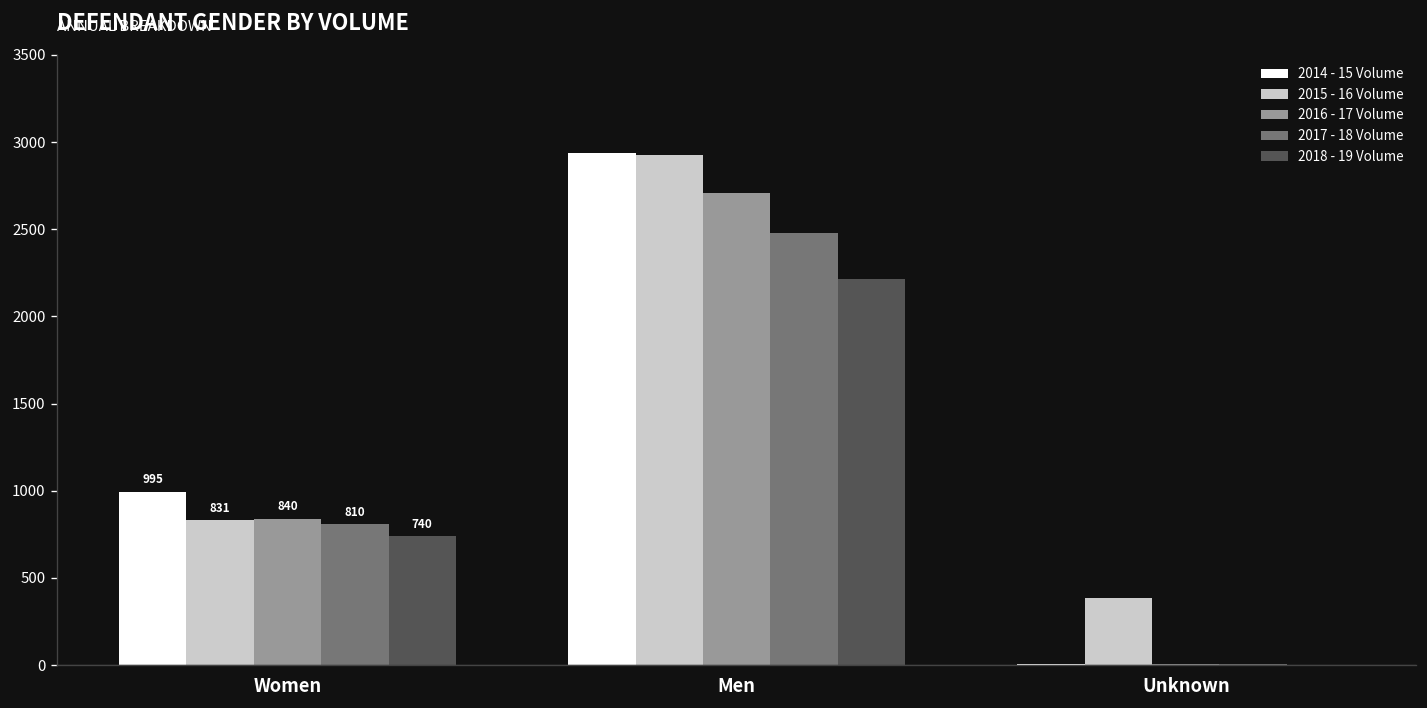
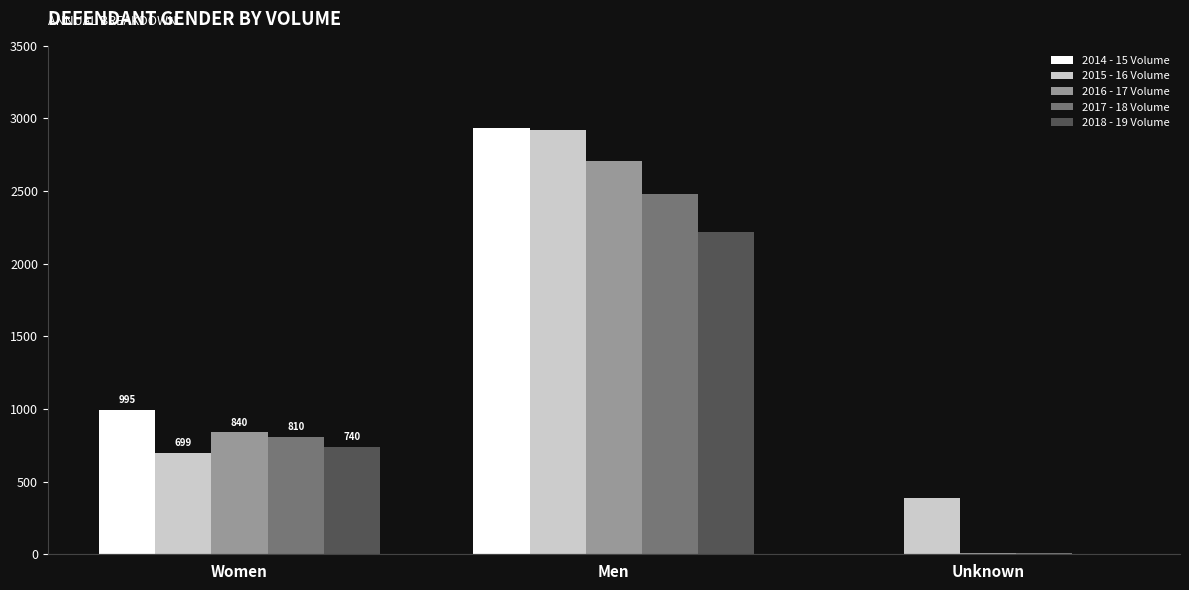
2015 - 16 Volume, Women: 831 -> 699
